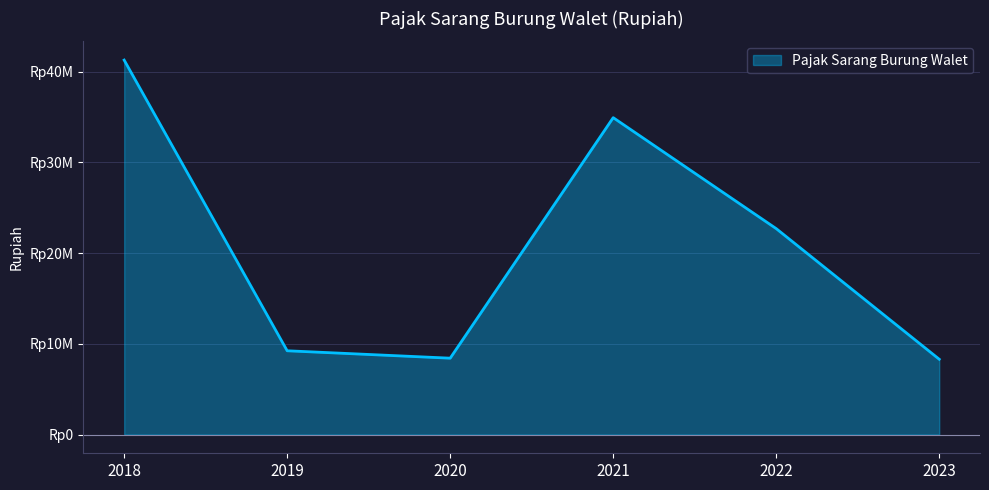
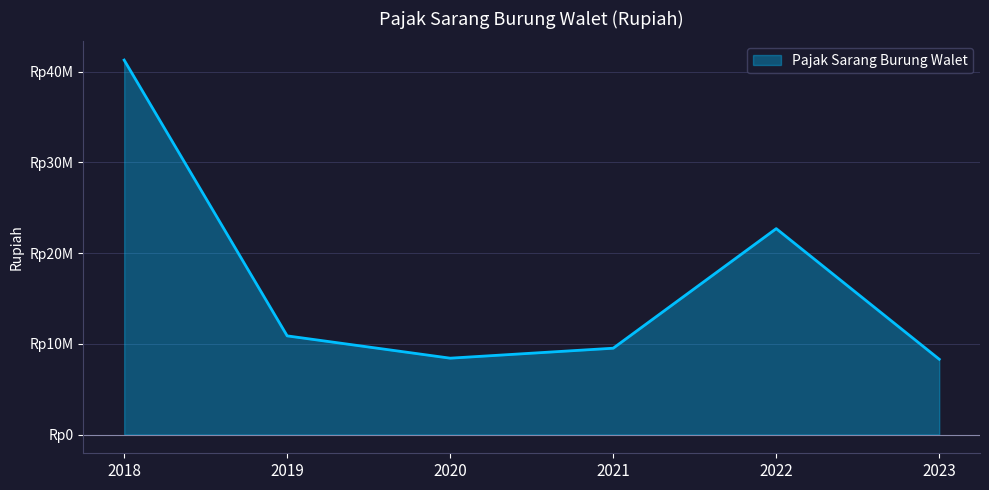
2019: Rp9000000 -> Rp11000000
2021: Rp35000000 -> Rp10000000
